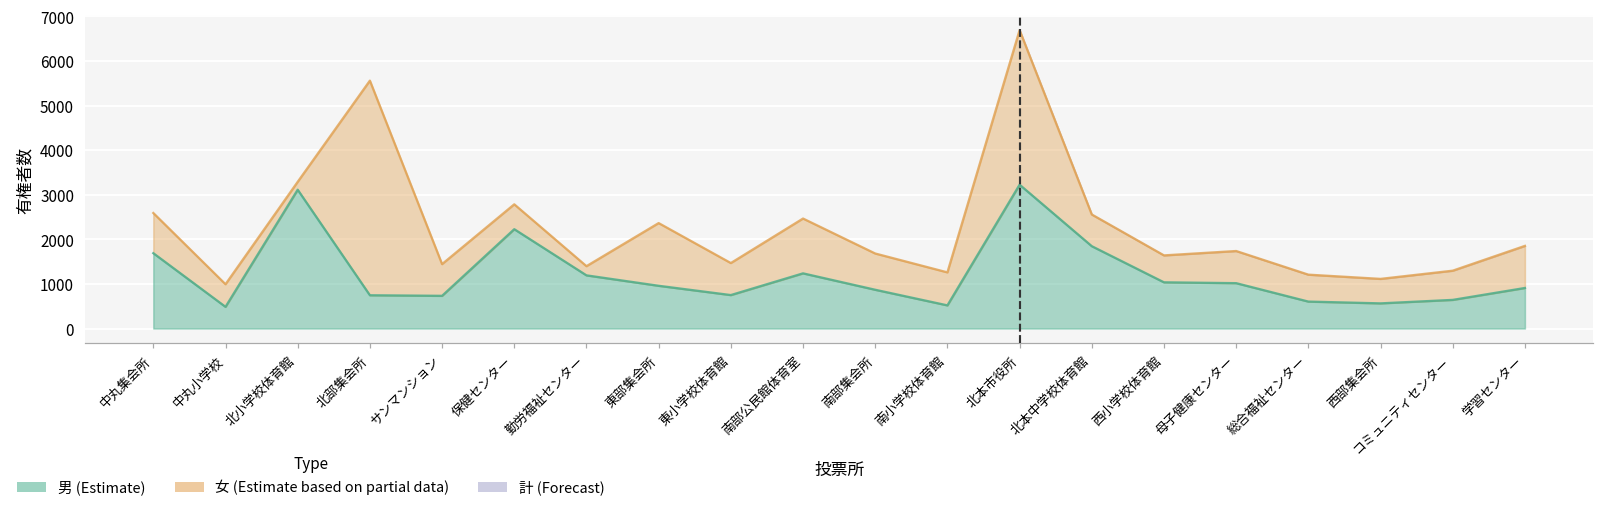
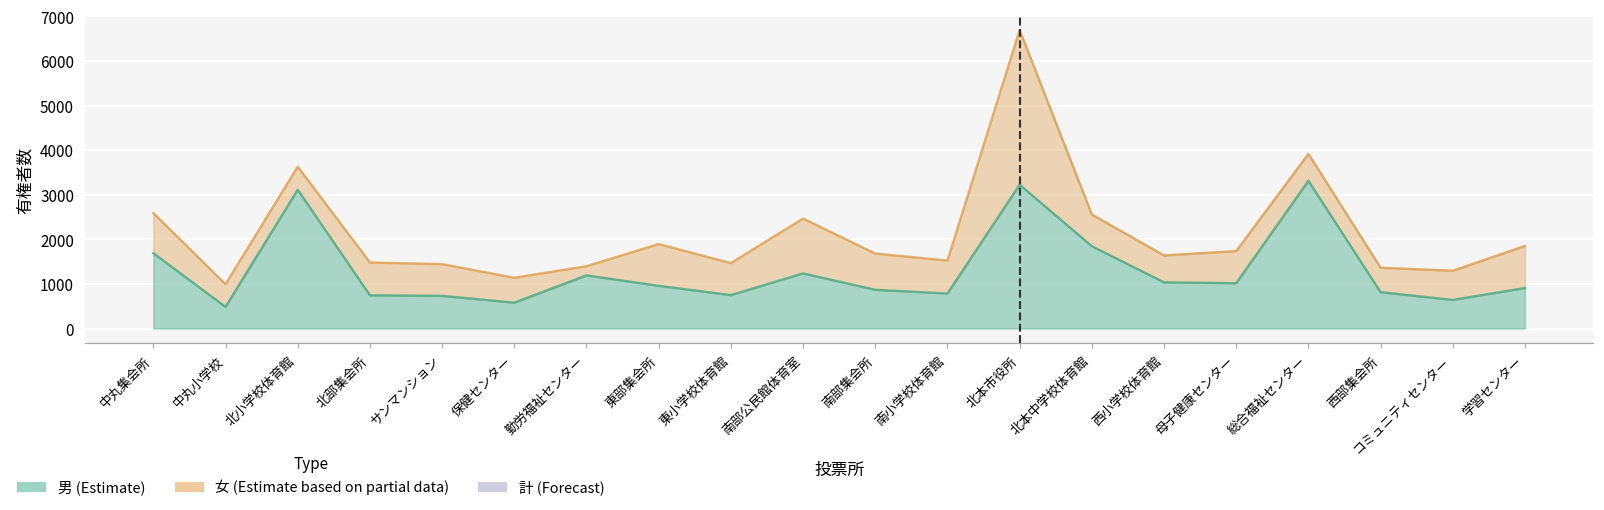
女 (Estimate based on partial data), 北小学校体育館: 200 -> 500
女 (Estimate based on partial data), 北部集会所: 4800 -> 700
男 (Estimate), 保健センター: 2200 -> 600
女 (Estimate based on partial data), 東部集会所: 1400 -> 900
男 (Estimate), 南小学校体育館: 500 -> 800
男 (Estimate), 総合福祉センター: 600 -> 3300
男 (Estimate), 西部集会所: 600 -> 800
